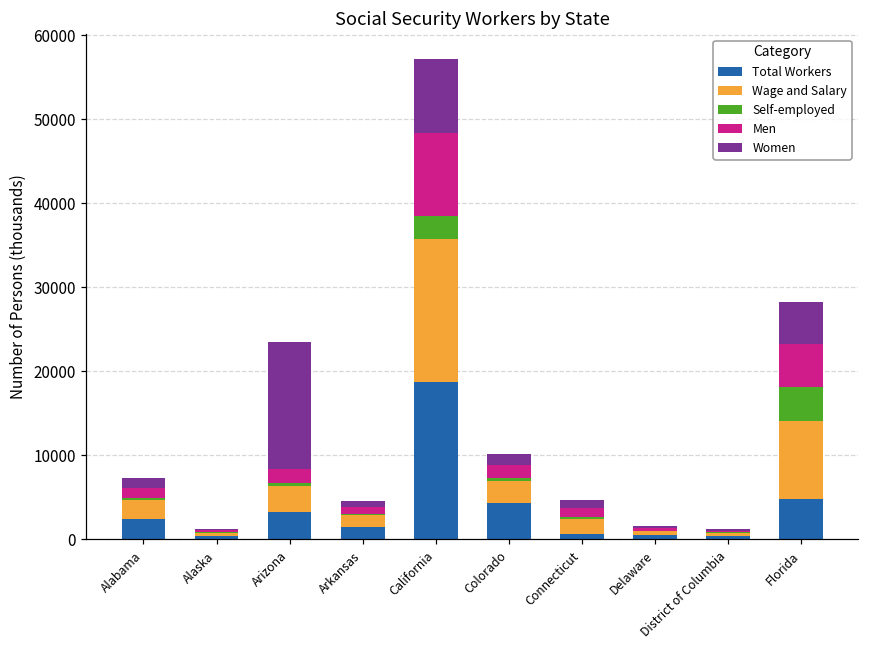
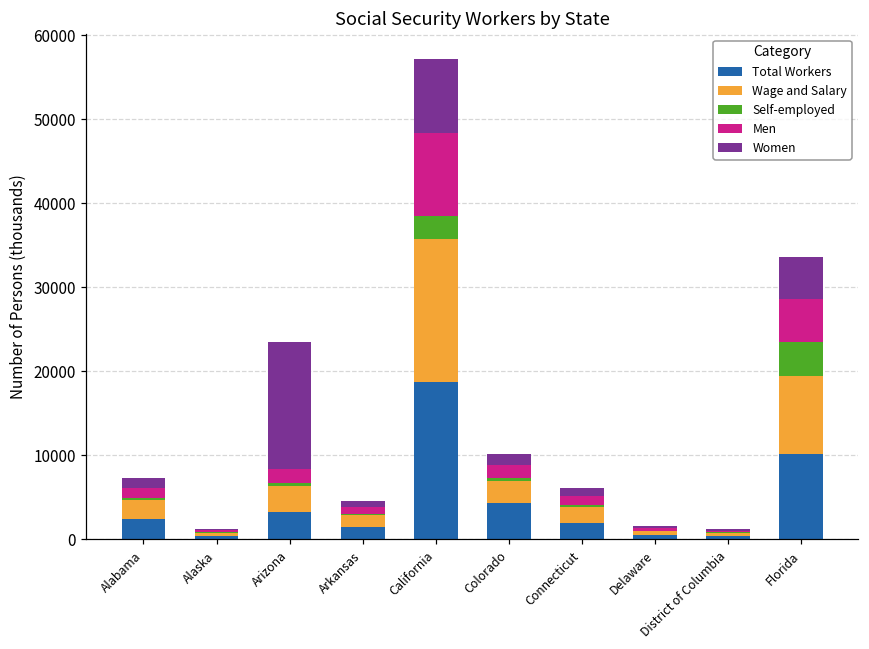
Total Workers, Connecticut: 1000 -> 2000
Total Workers, Florida: 5000 -> 10000
